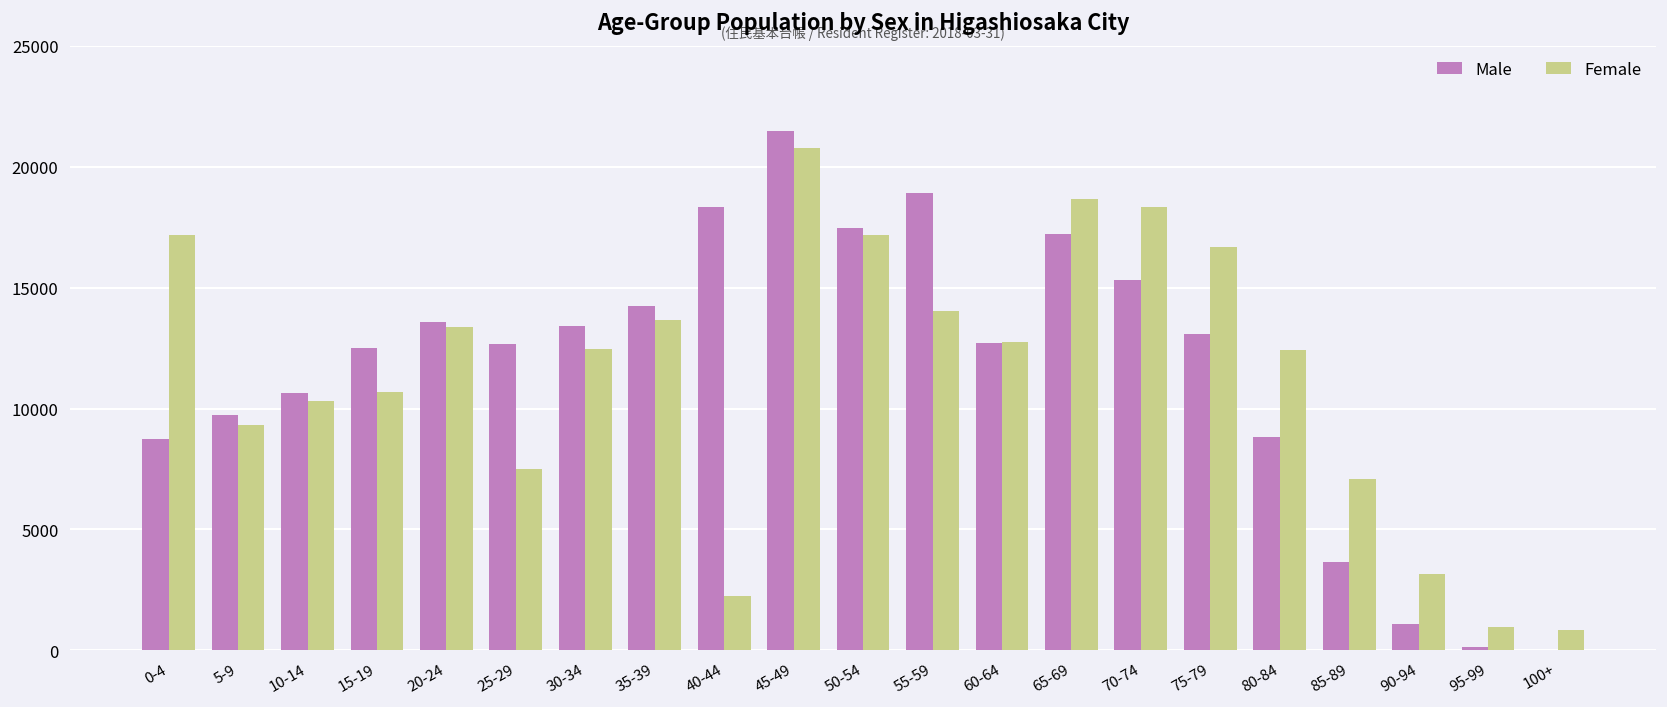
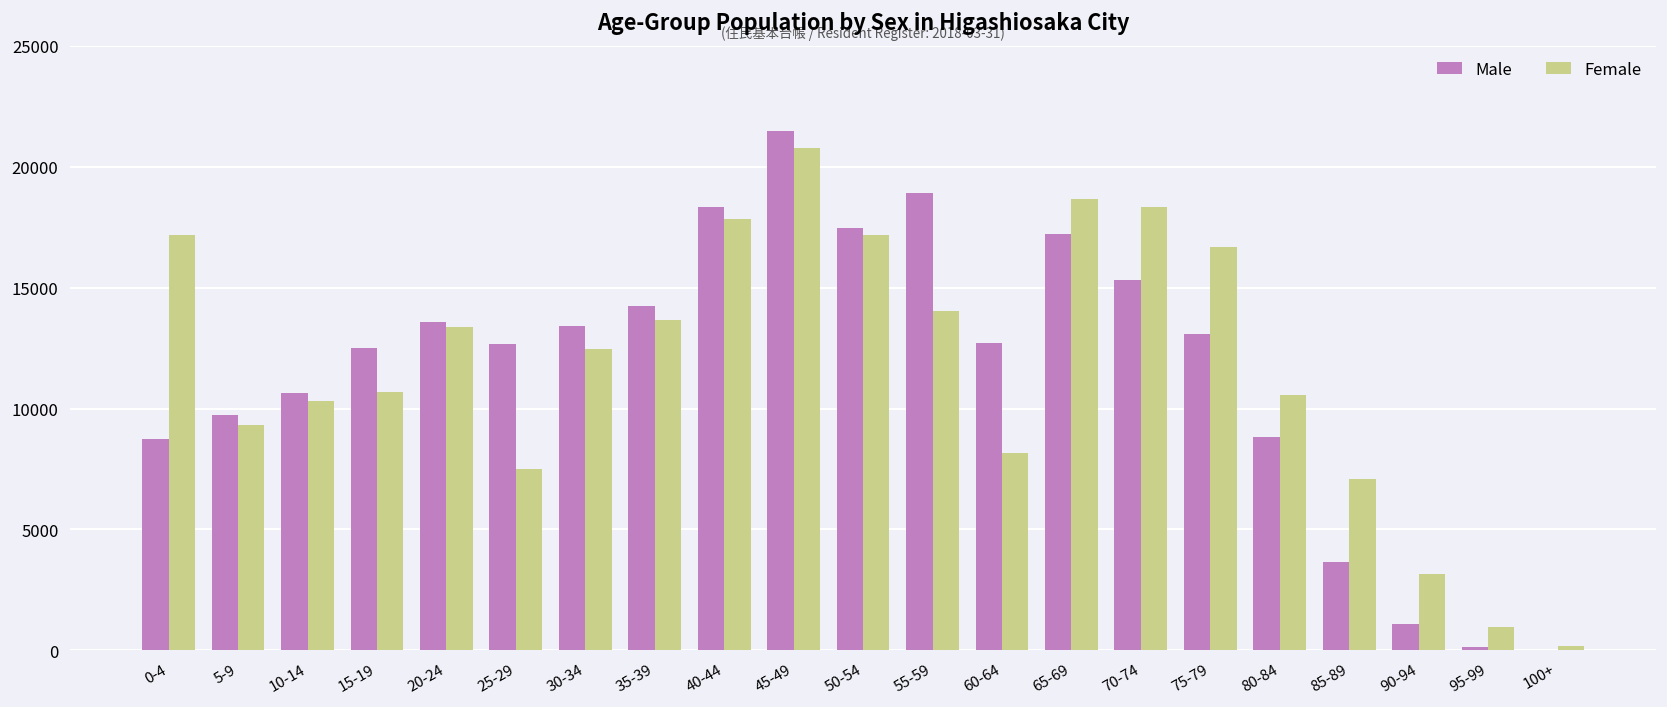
Female, 40-44: 2200 -> 17800
Female, 60-64: 12800 -> 8200
Female, 80-84: 12400 -> 10500
Female, 100+: 800 -> 200
